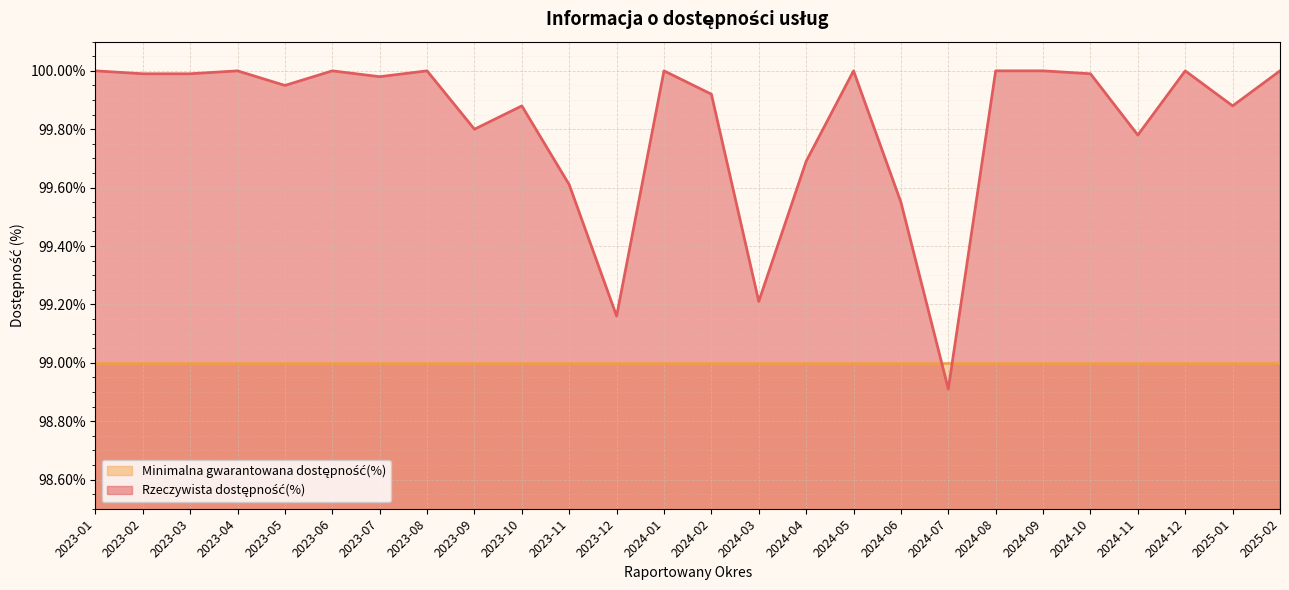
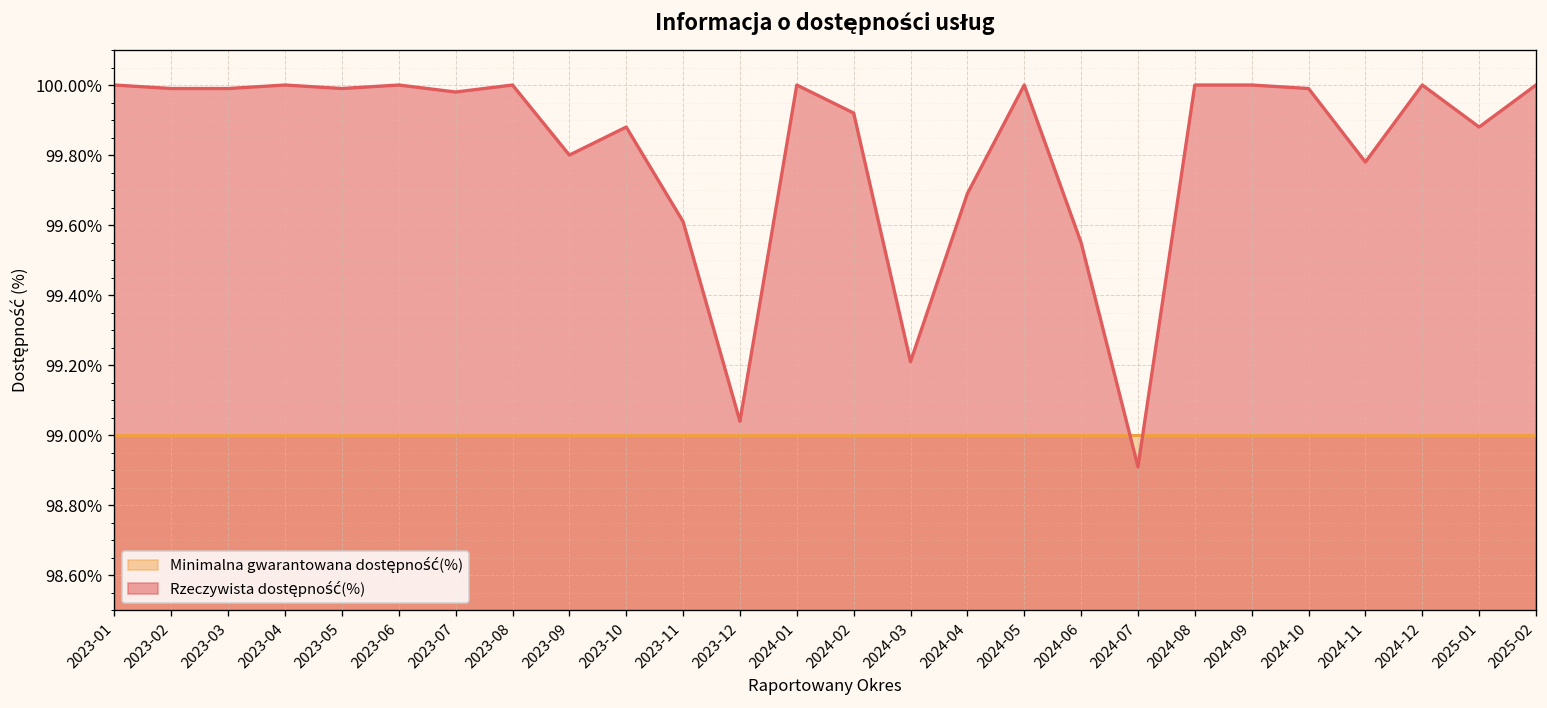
Rzeczywista dostępność(%), 2023-05: 99.95% -> 99.99%
Rzeczywista dostępność(%), 2023-12: 99.16% -> 99.04%
